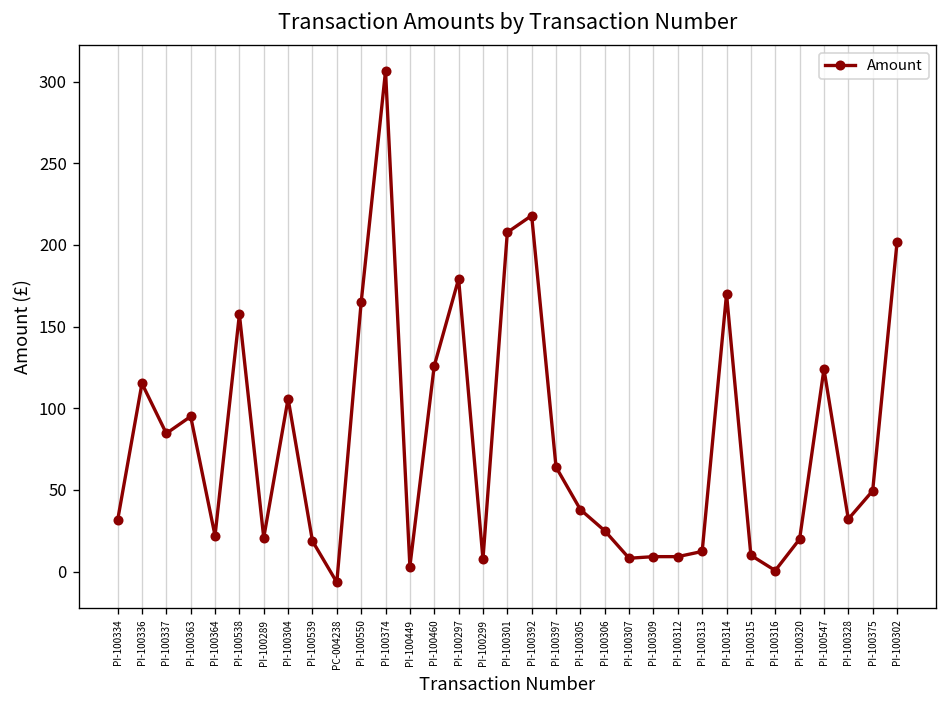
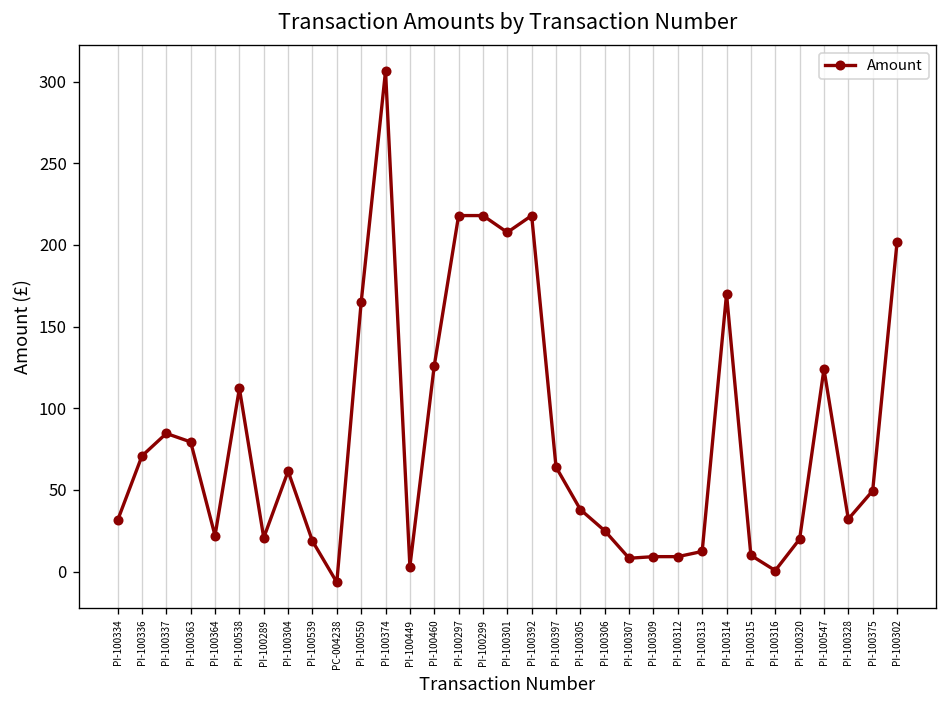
PI-100336: 115 -> 71
PI-100363: 95 -> 79
PI-100538: 158 -> 112
PI-100304: 106 -> 61
PI-100297: 179 -> 218
PI-100299: 8 -> 218
